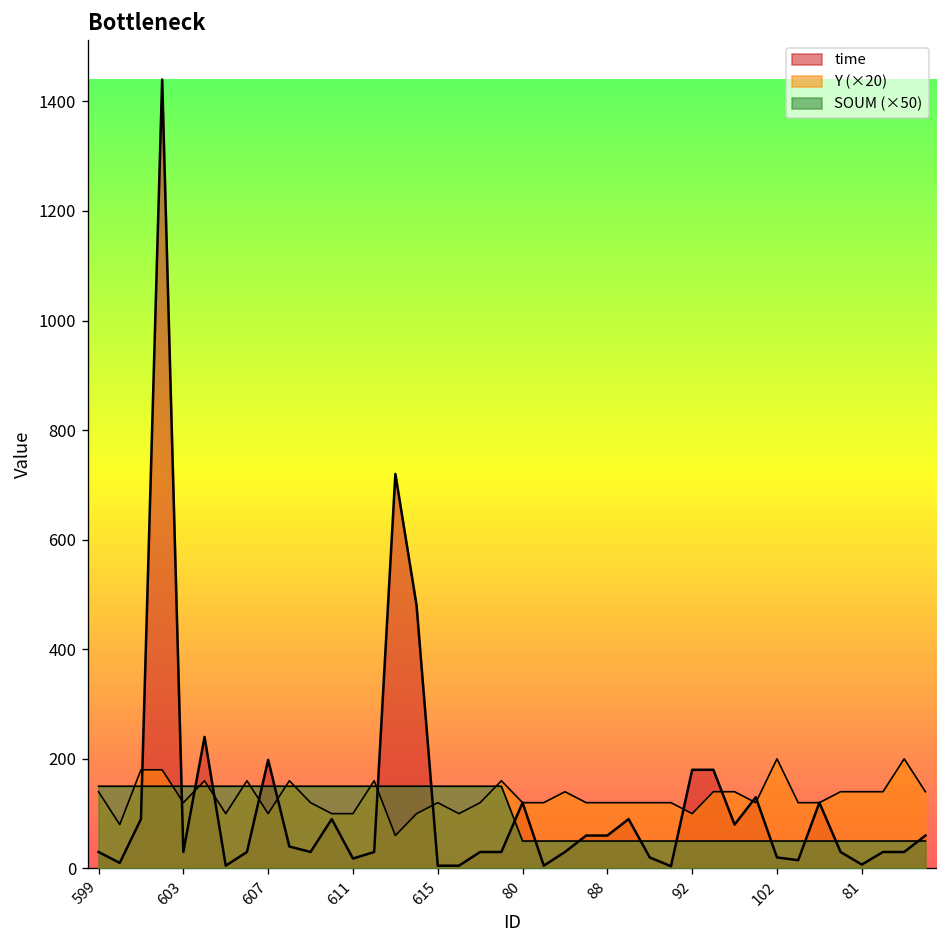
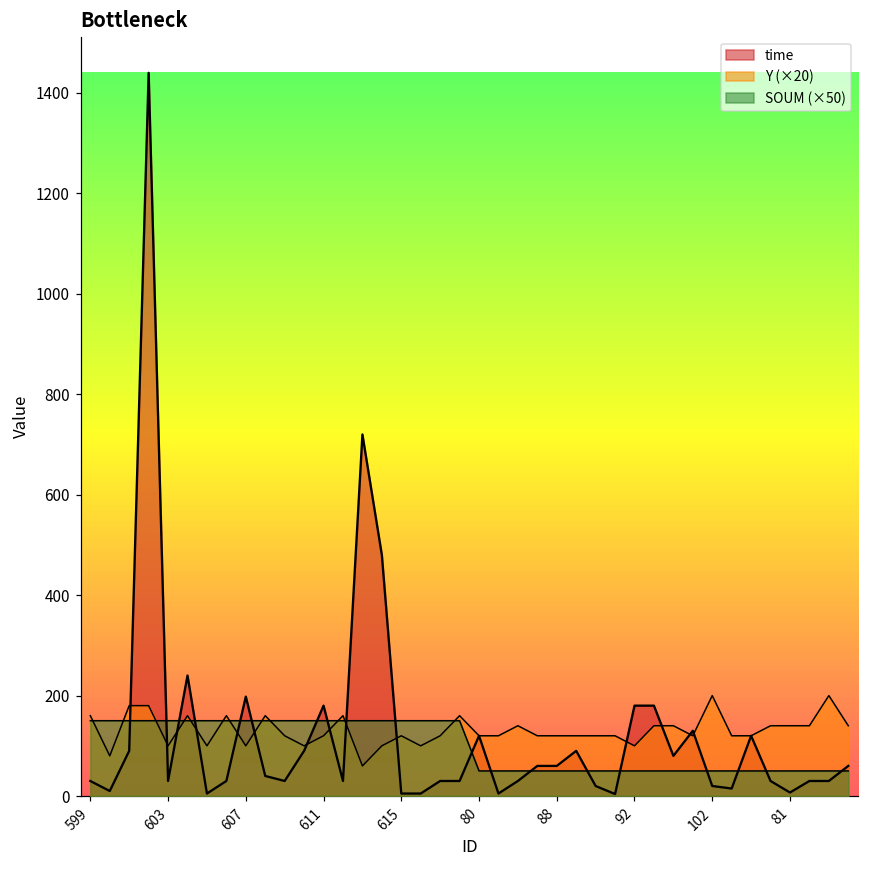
Y (×20), 599: 140 -> 160
Y (×20), 603: 120 -> 100
time, 611: 20 -> 180
Y (×20), 611: 100 -> 120
